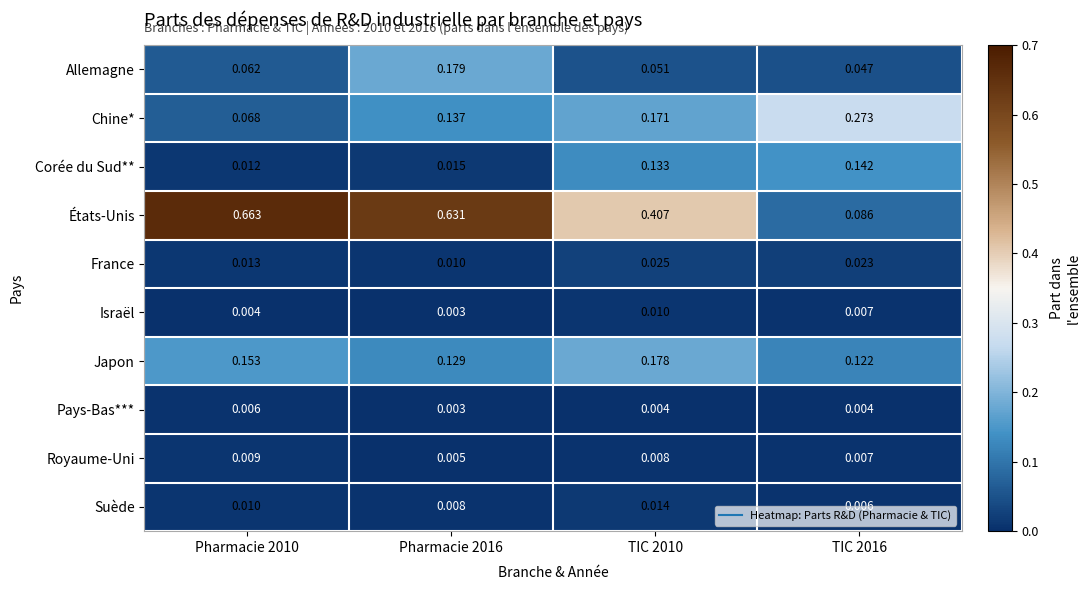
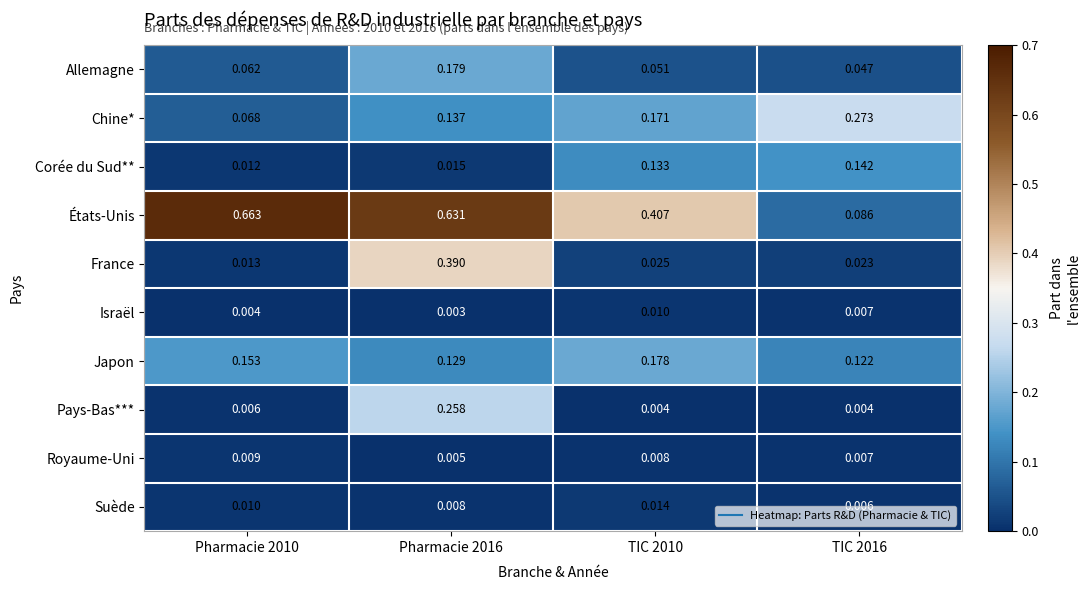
France, Pharmacie 2016: 0.010 -> 0.390
Pays-Bas***, Pharmacie 2016: 0.003 -> 0.258
